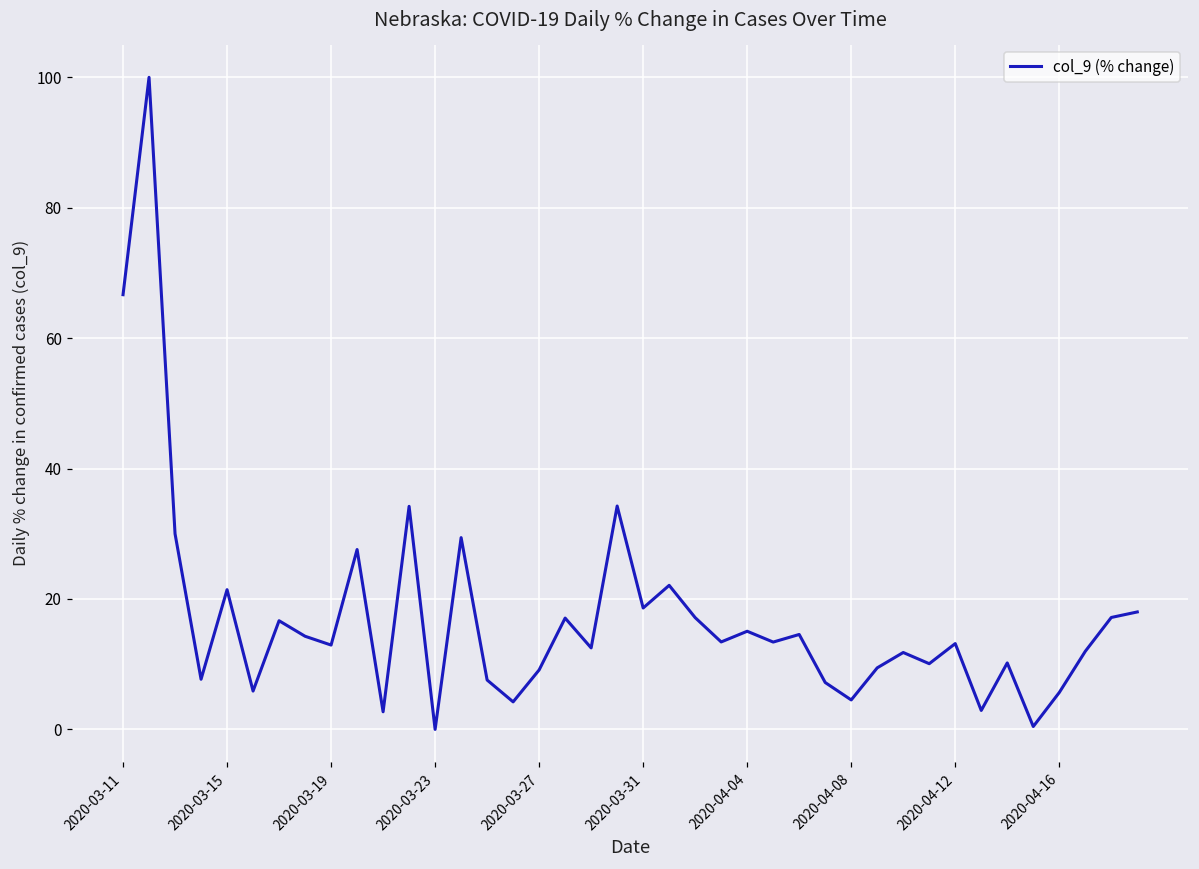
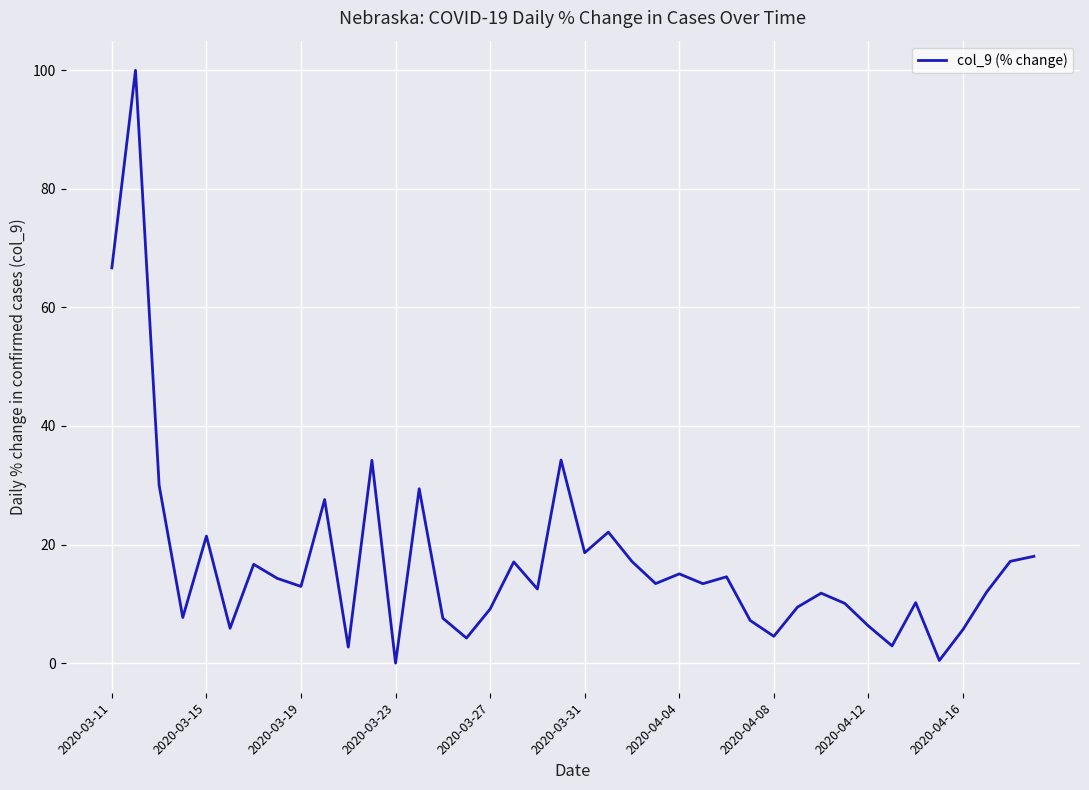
2020-04-12: 13 -> 6
